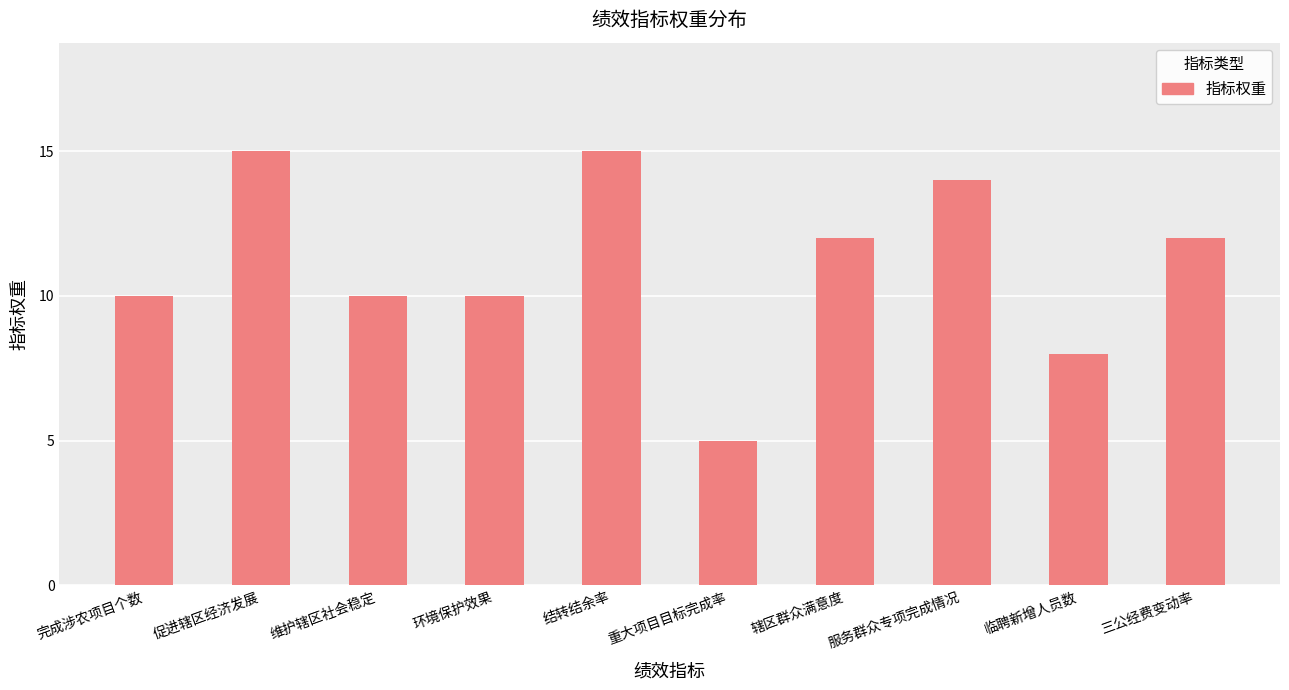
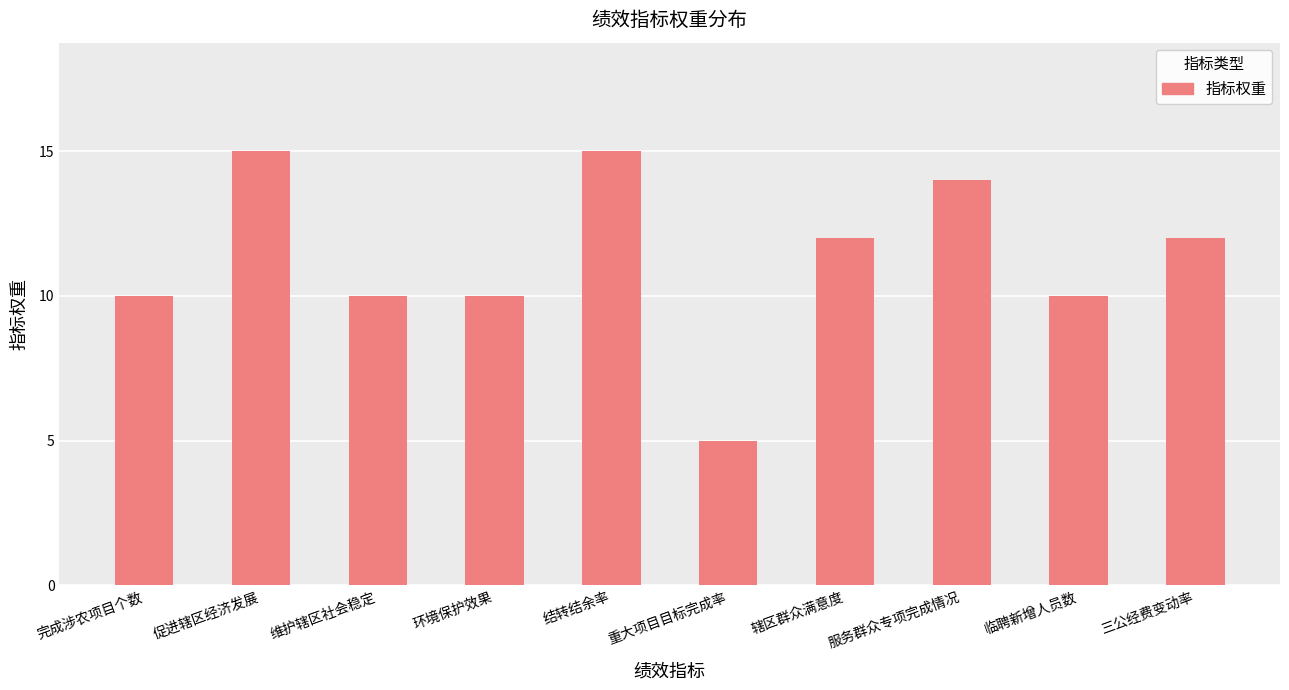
临聘新增人员数: 8 -> 10
